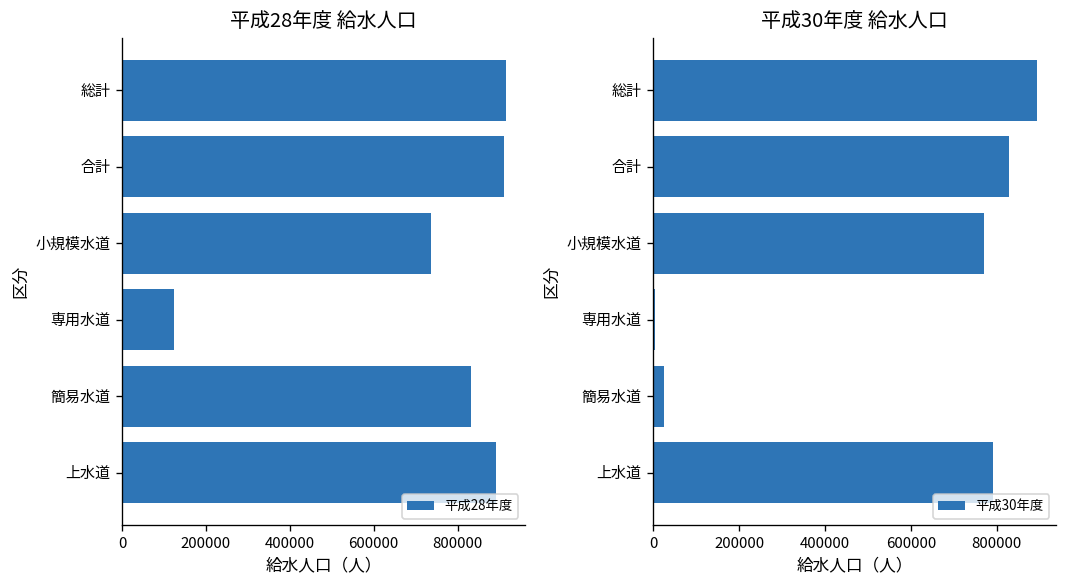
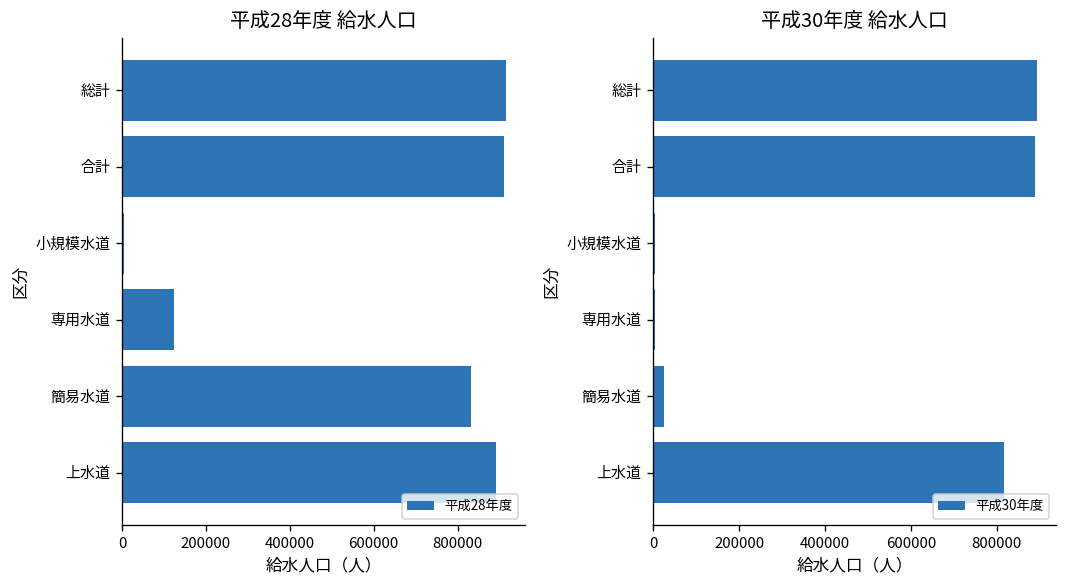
平成28年度 給水人口, 小規模水道: 740000 -> 0
平成30年度 給水人口, 合計: 830000 -> 890000
平成30年度 給水人口, 小規模水道: 770000 -> 0
平成30年度 給水人口, 上水道: 790000 -> 820000
